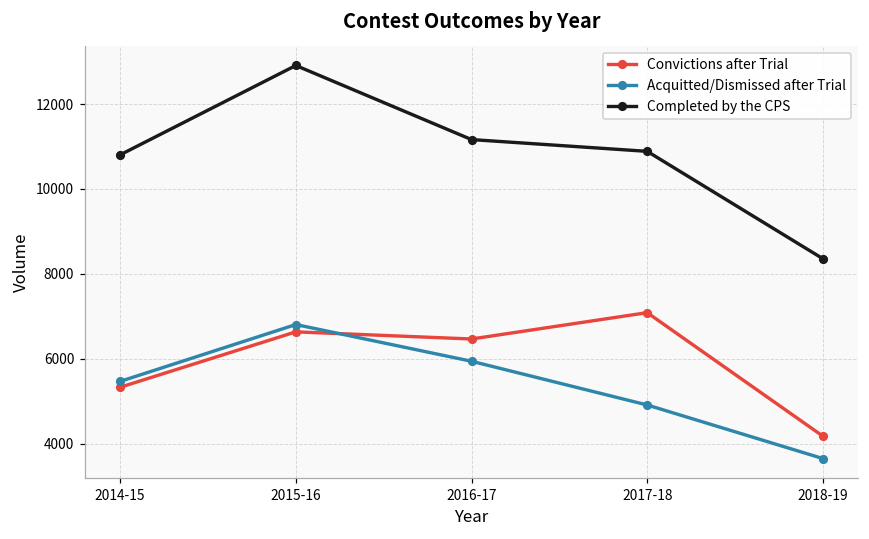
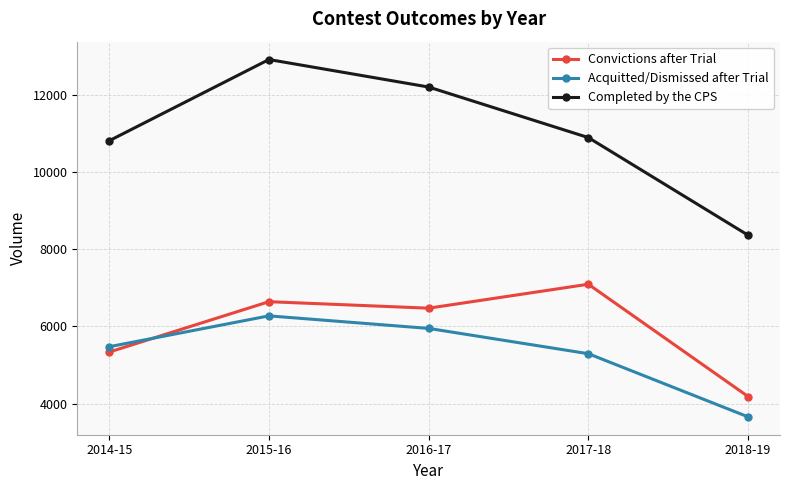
Acquitted/Dismissed after Trial, 2015-16: 6800 -> 6300
Completed by the CPS, 2016-17: 11200 -> 12200
Acquitted/Dismissed after Trial, 2017-18: 4900 -> 5300
